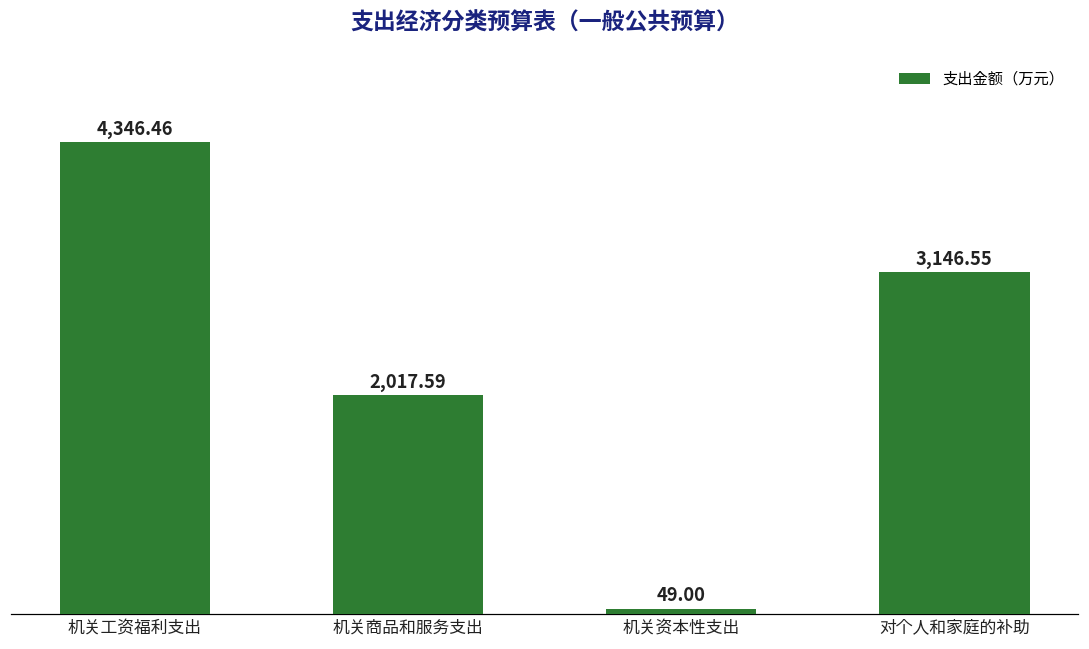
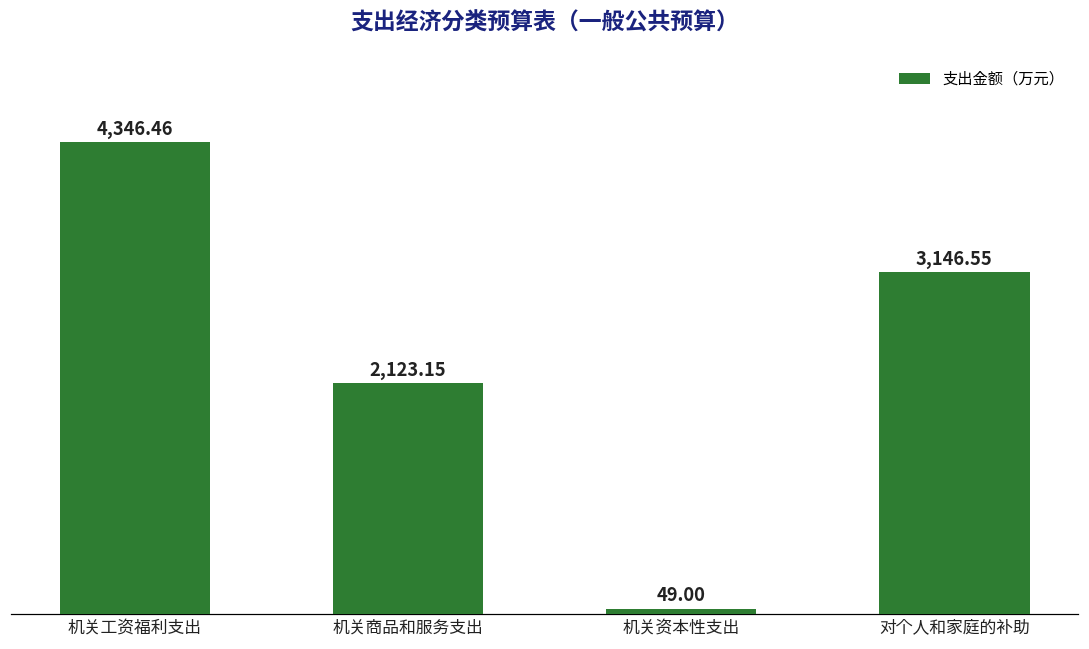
机关商品和服务支出: 2,017.59 -> 2,123.15
